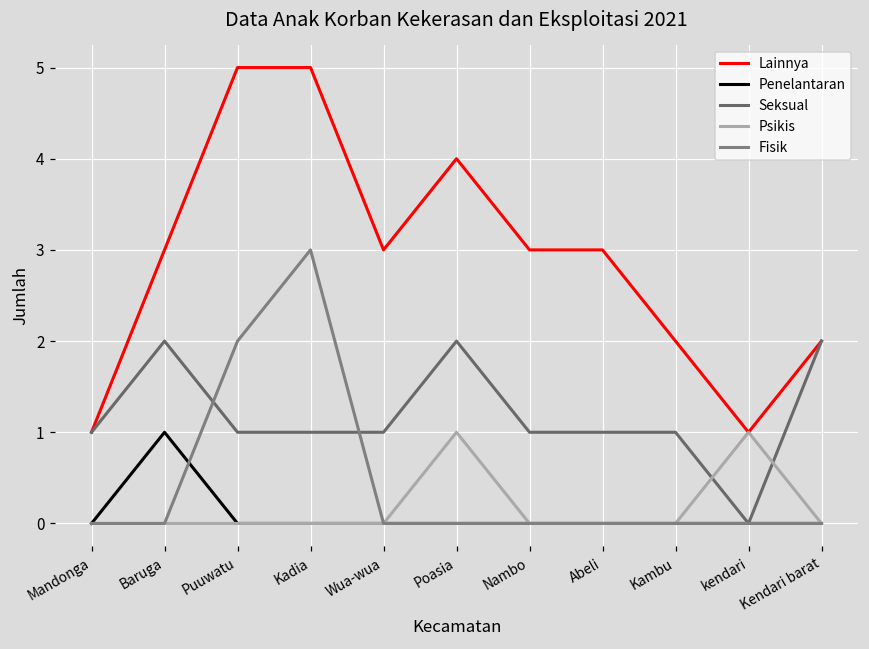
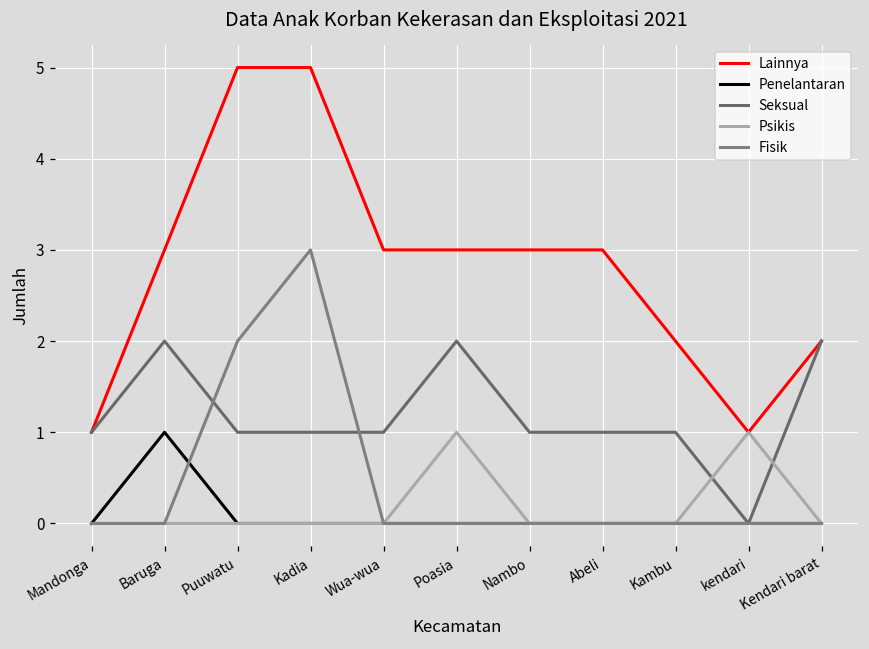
Lainnya, Poasia: 4 -> 3
